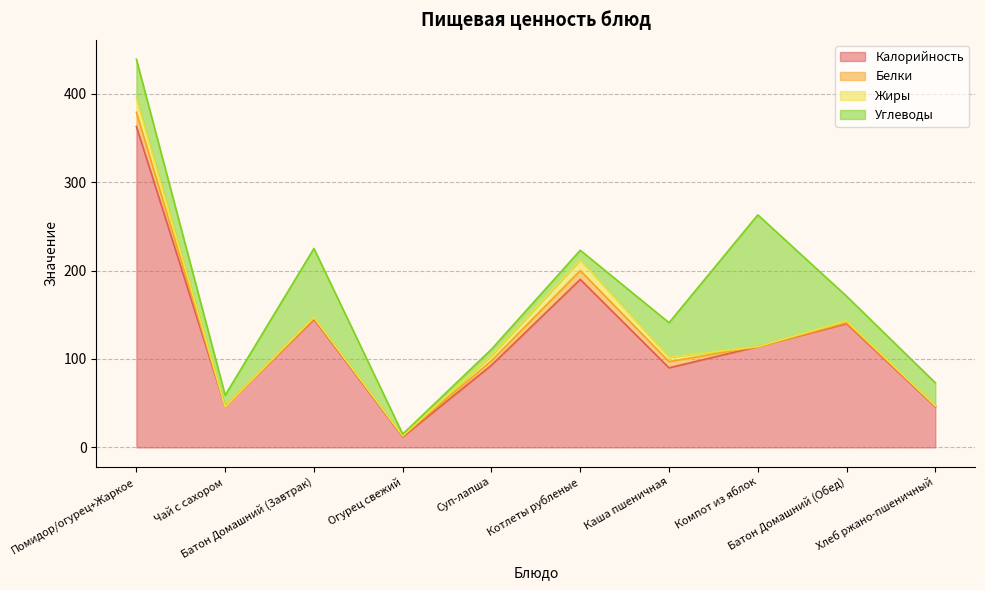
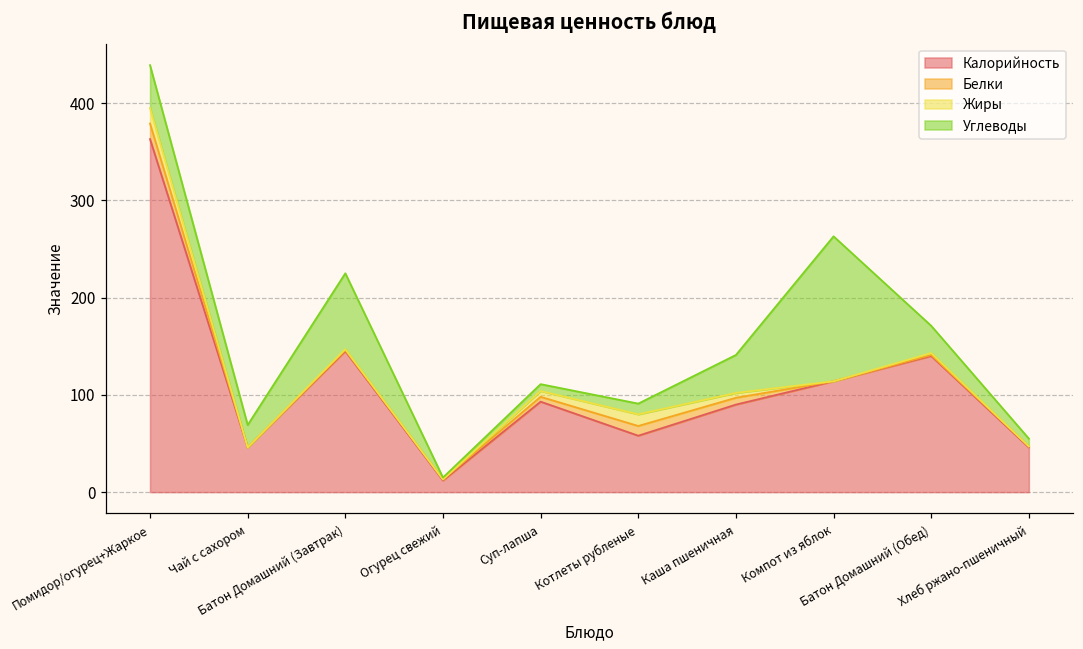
Углеводы, Чай с сахором: 10 -> 20
Калорийность, Котлеты рубленые: 190 -> 60
Углеводы, Хлеб ржано-пшеничный: 30 -> 10
